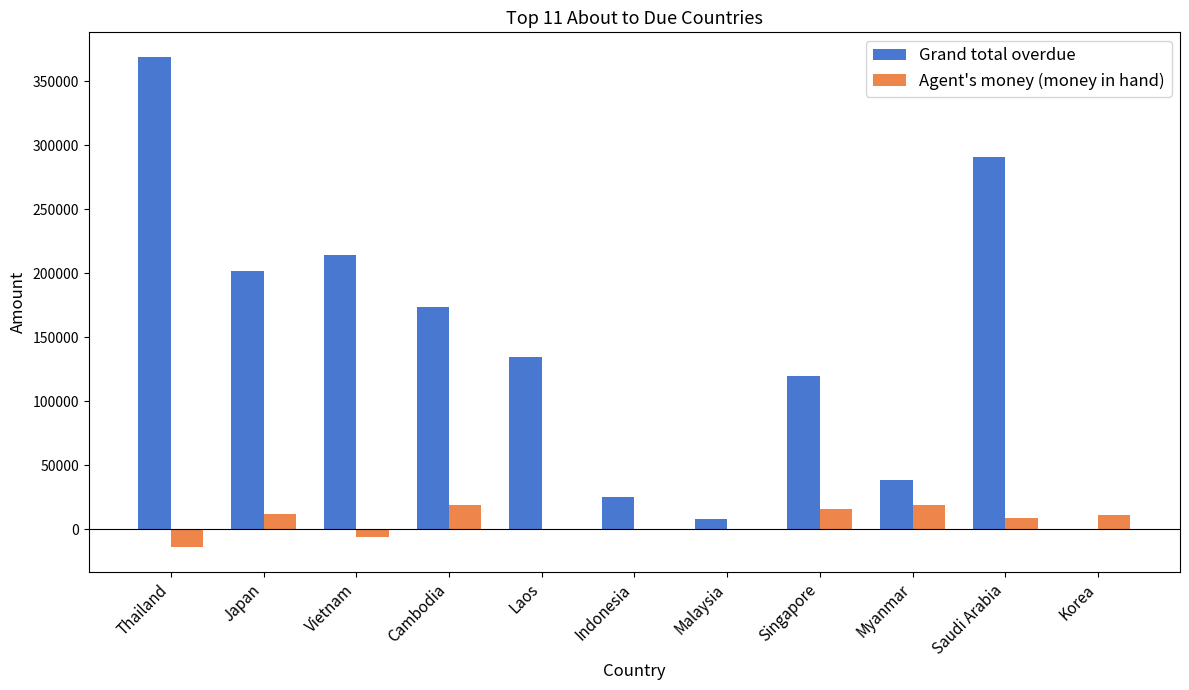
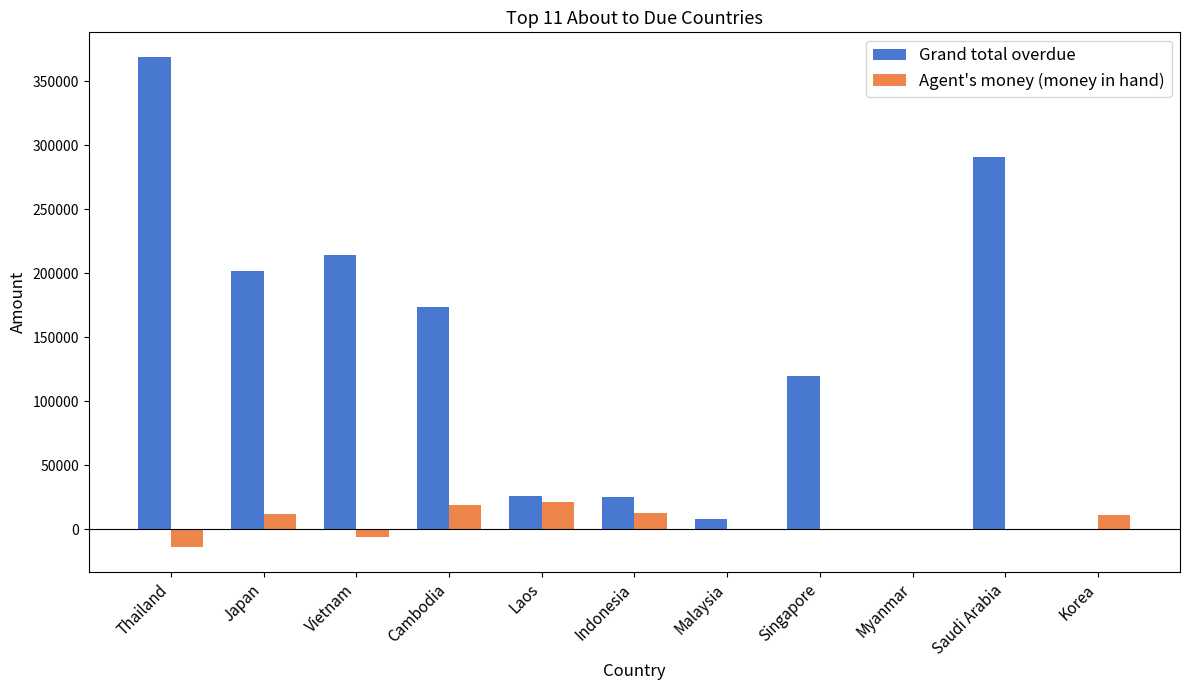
Grand total overdue, Laos: 135000 -> 26000
Agent's money (money in hand), Laos: 0 -> 21000
Agent's money (money in hand), Indonesia: 0 -> 12000
Agent's money (money in hand), Singapore: 16000 -> 0
Grand total overdue, Myanmar: 38000 -> 0
Agent's money (money in hand), Myanmar: 19000 -> 0
Agent's money (money in hand), Saudi Arabia: 9000 -> 0
